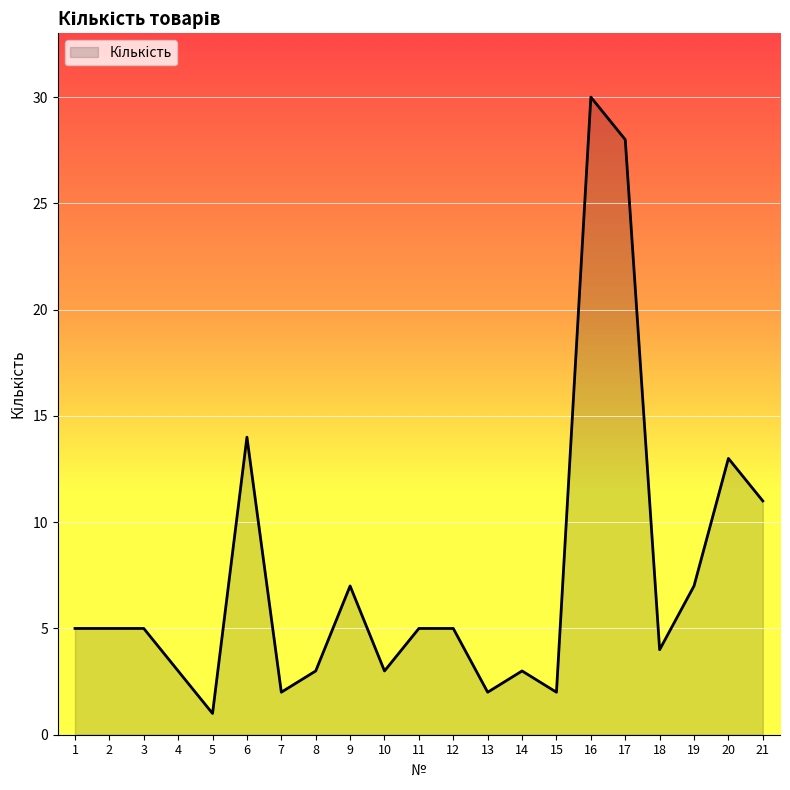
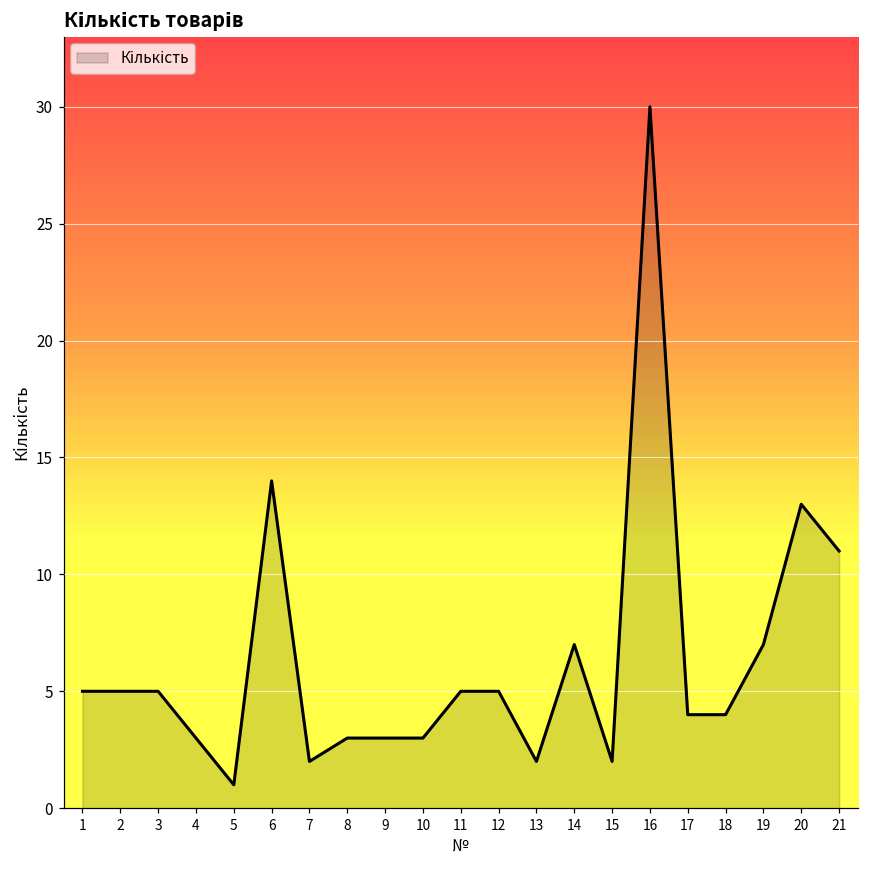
9: 7 -> 3
14: 3 -> 7
17: 28 -> 4
